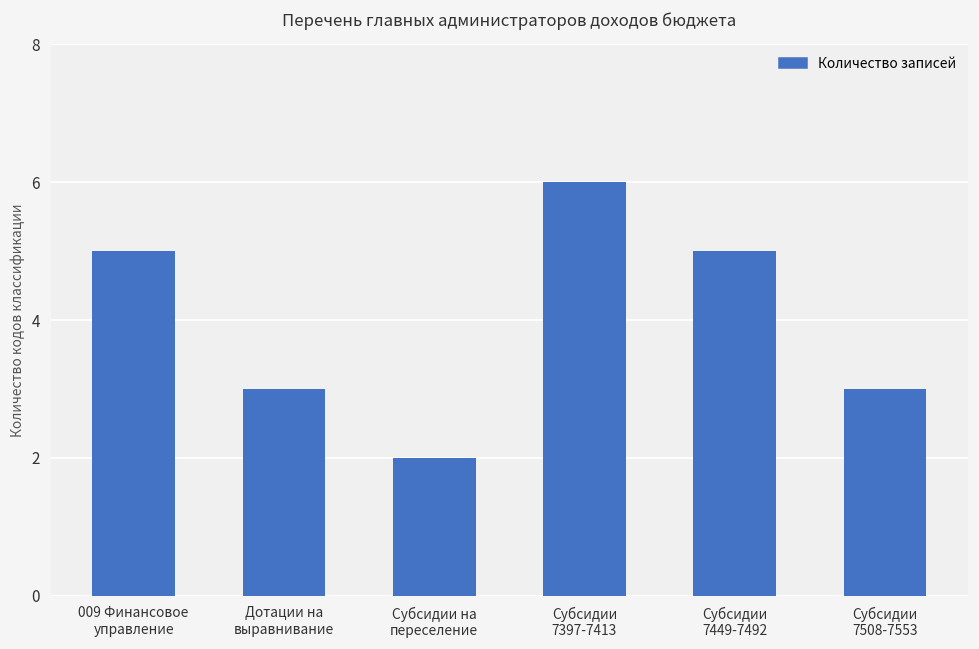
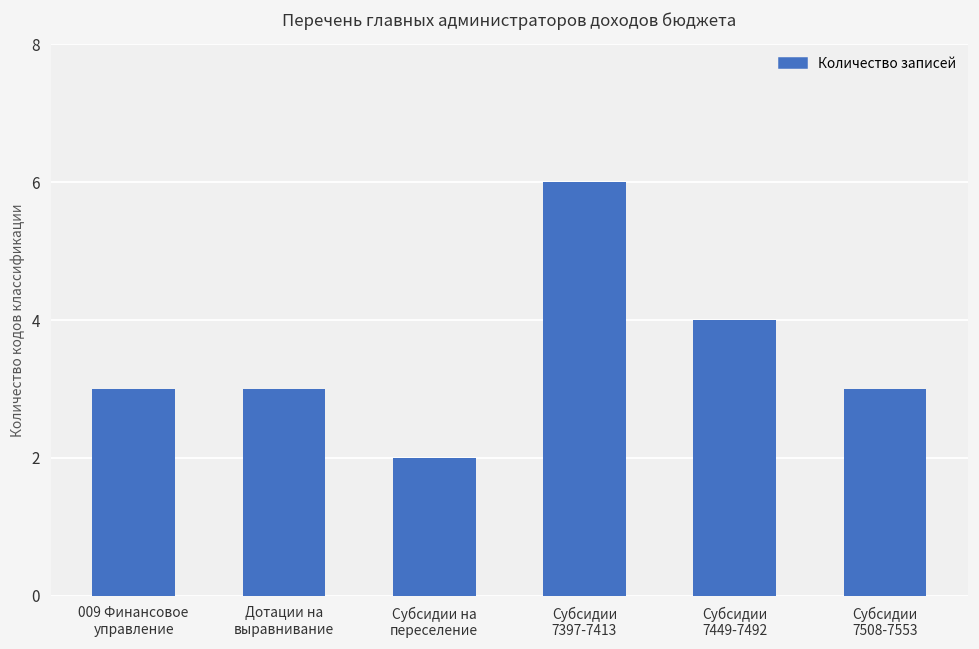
009 Финансовое управление: 5 -> 3
Субсидии 7449-7492: 5 -> 4
